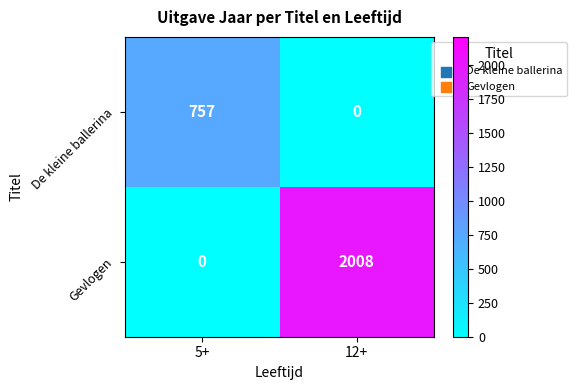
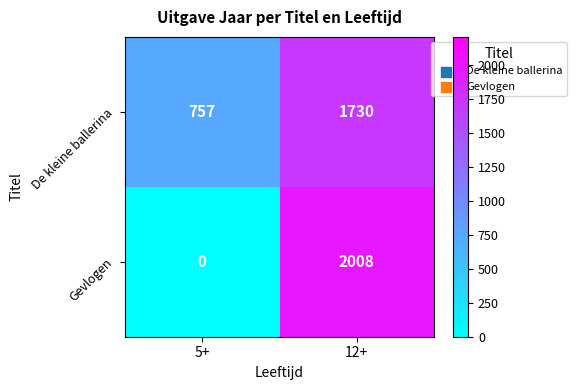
De kleine ballerina, 12+: 0 -> 1730
